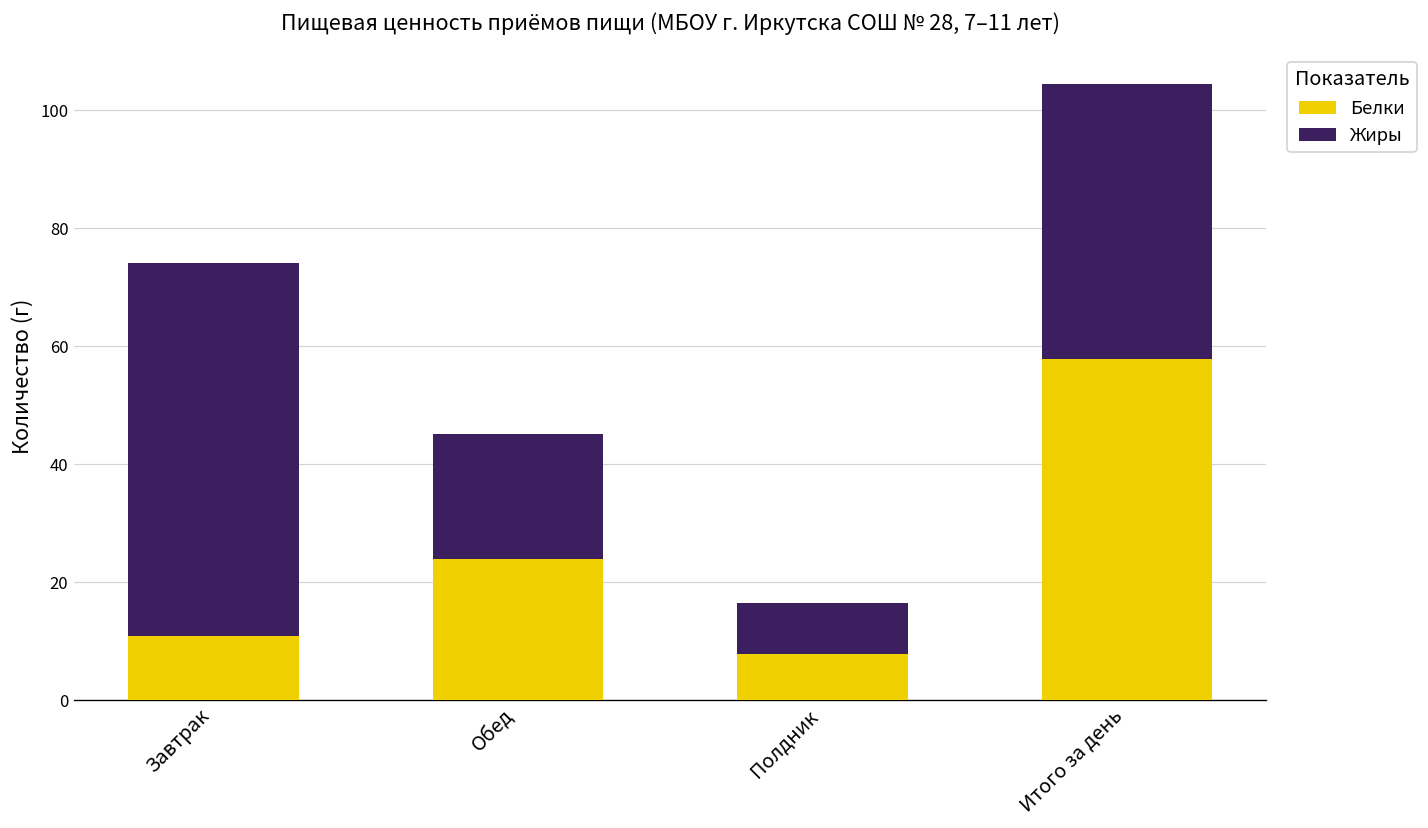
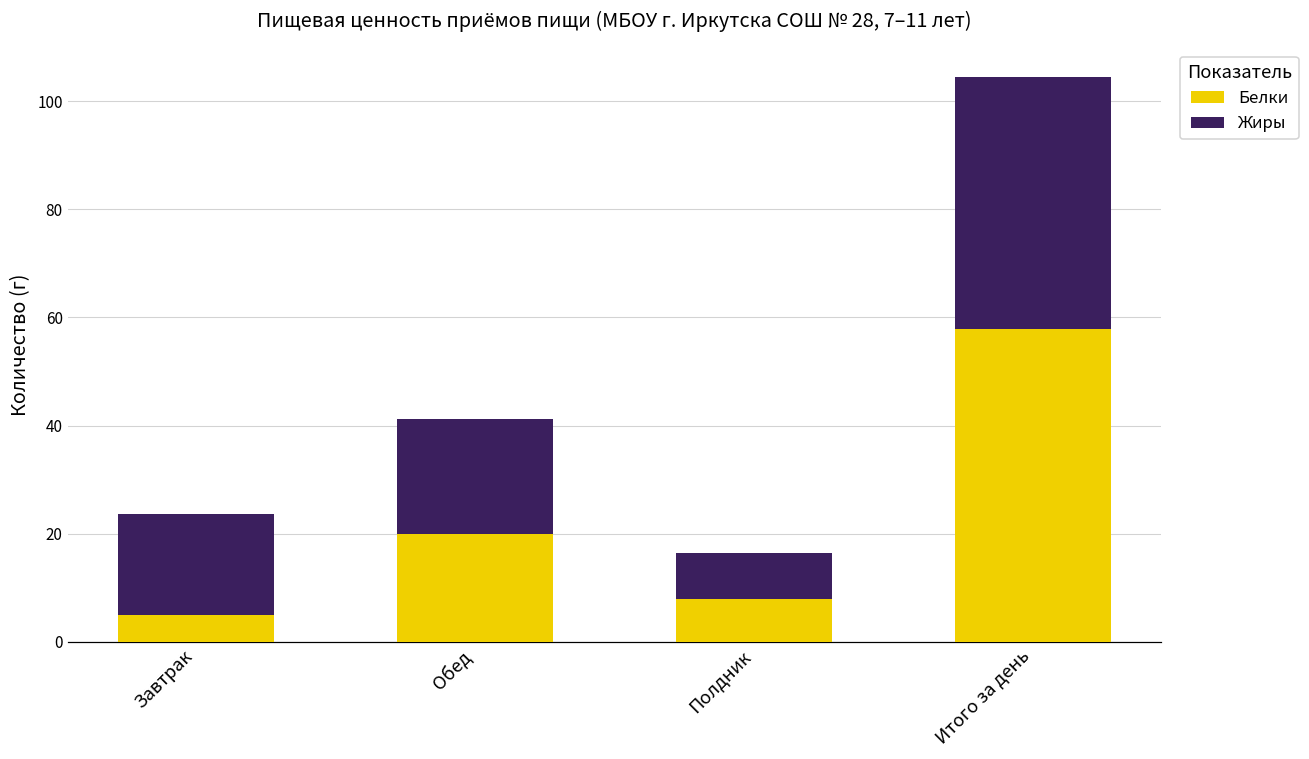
Белки, Завтрак: 11 -> 5
Жиры, Завтрак: 63 -> 19
Белки, Обед: 24 -> 20
